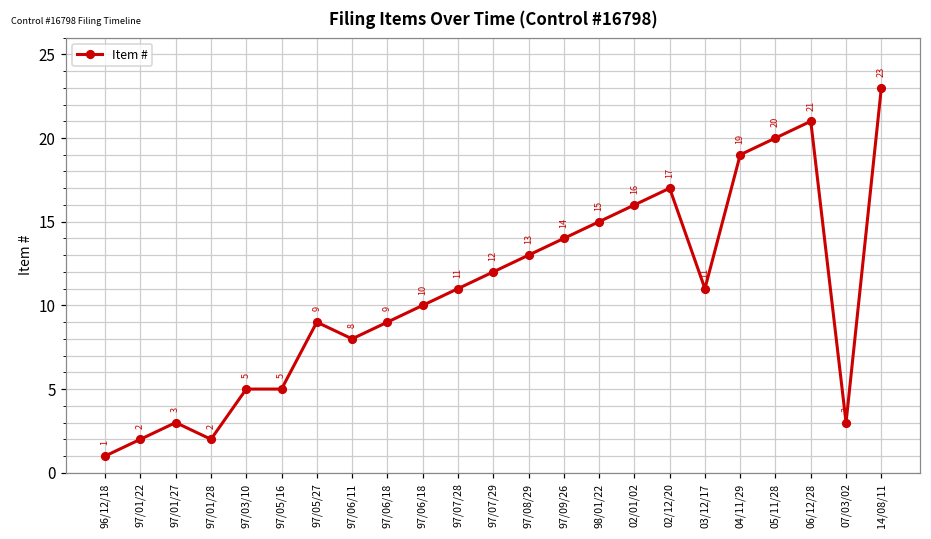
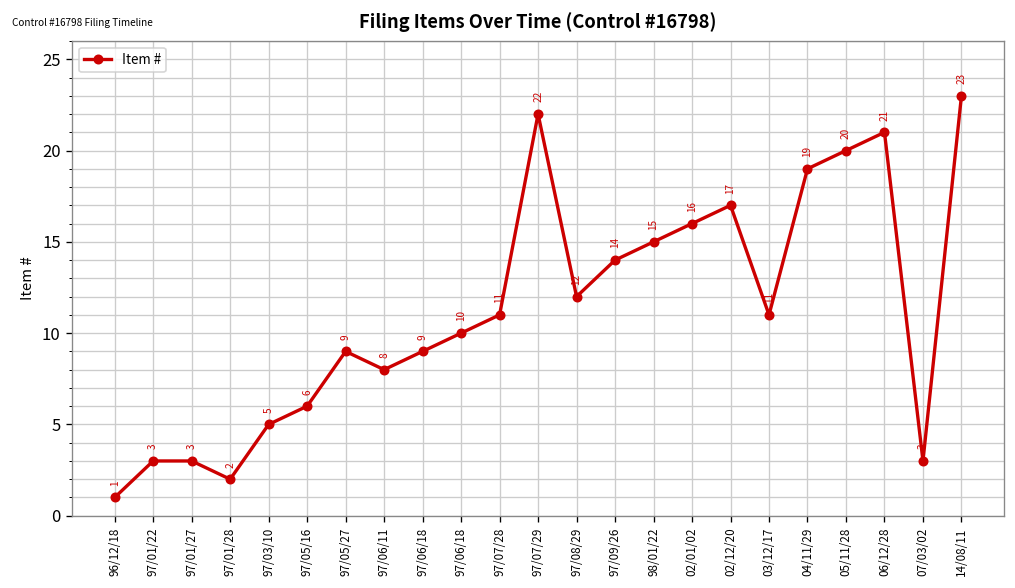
97/01/22: 2 -> 3
97/05/16: 5 -> 6
97/07/29: 12 -> 22
97/08/29: 13 -> 12
